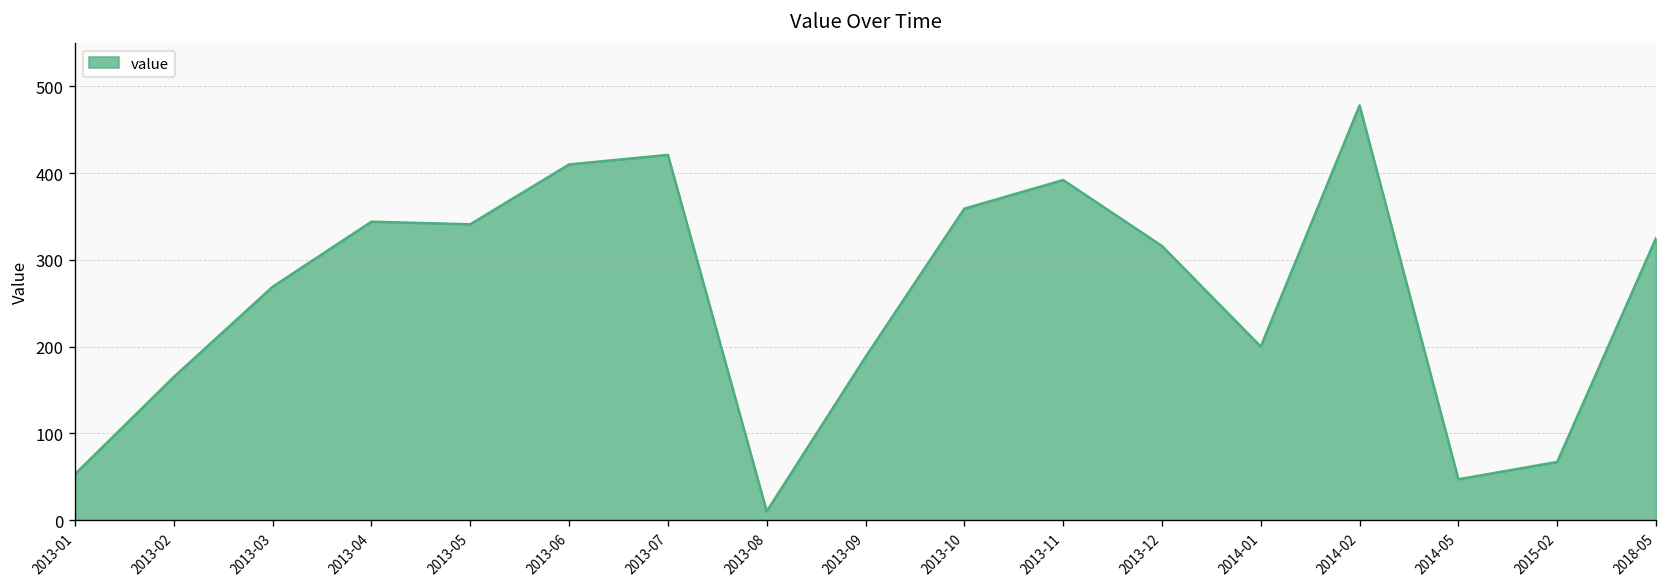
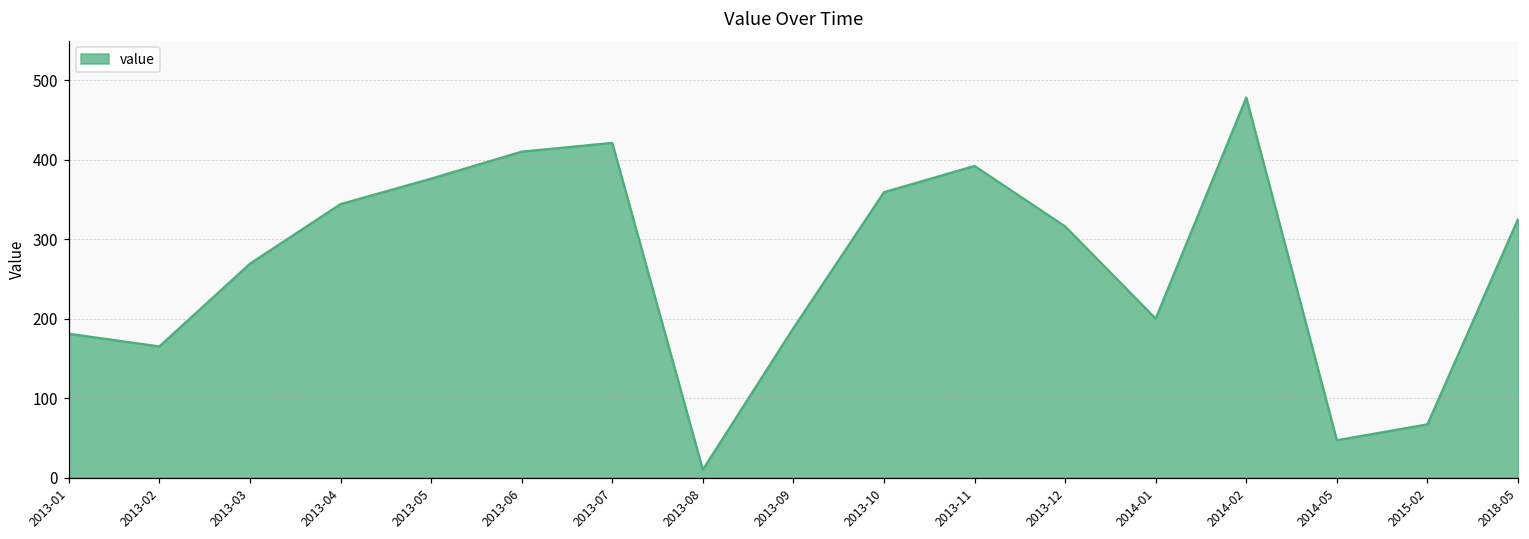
2013-01: 50 -> 180
2013-05: 340 -> 380
